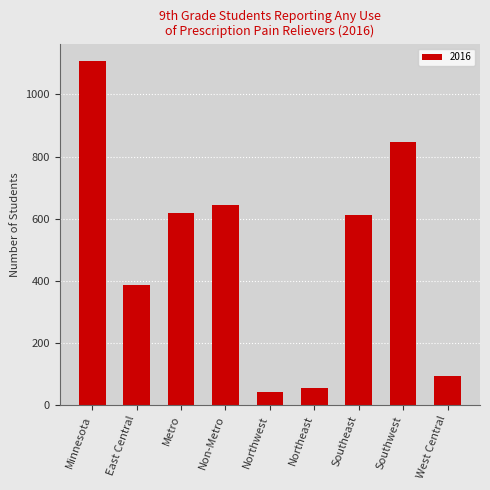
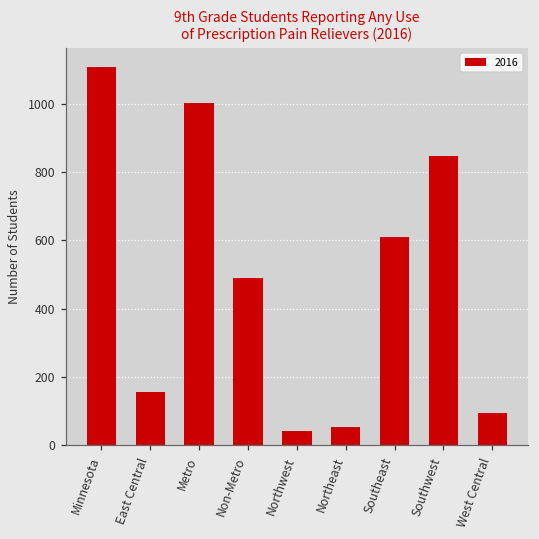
East Central: 390 -> 160
Metro: 620 -> 1000
Non-Metro: 640 -> 490
